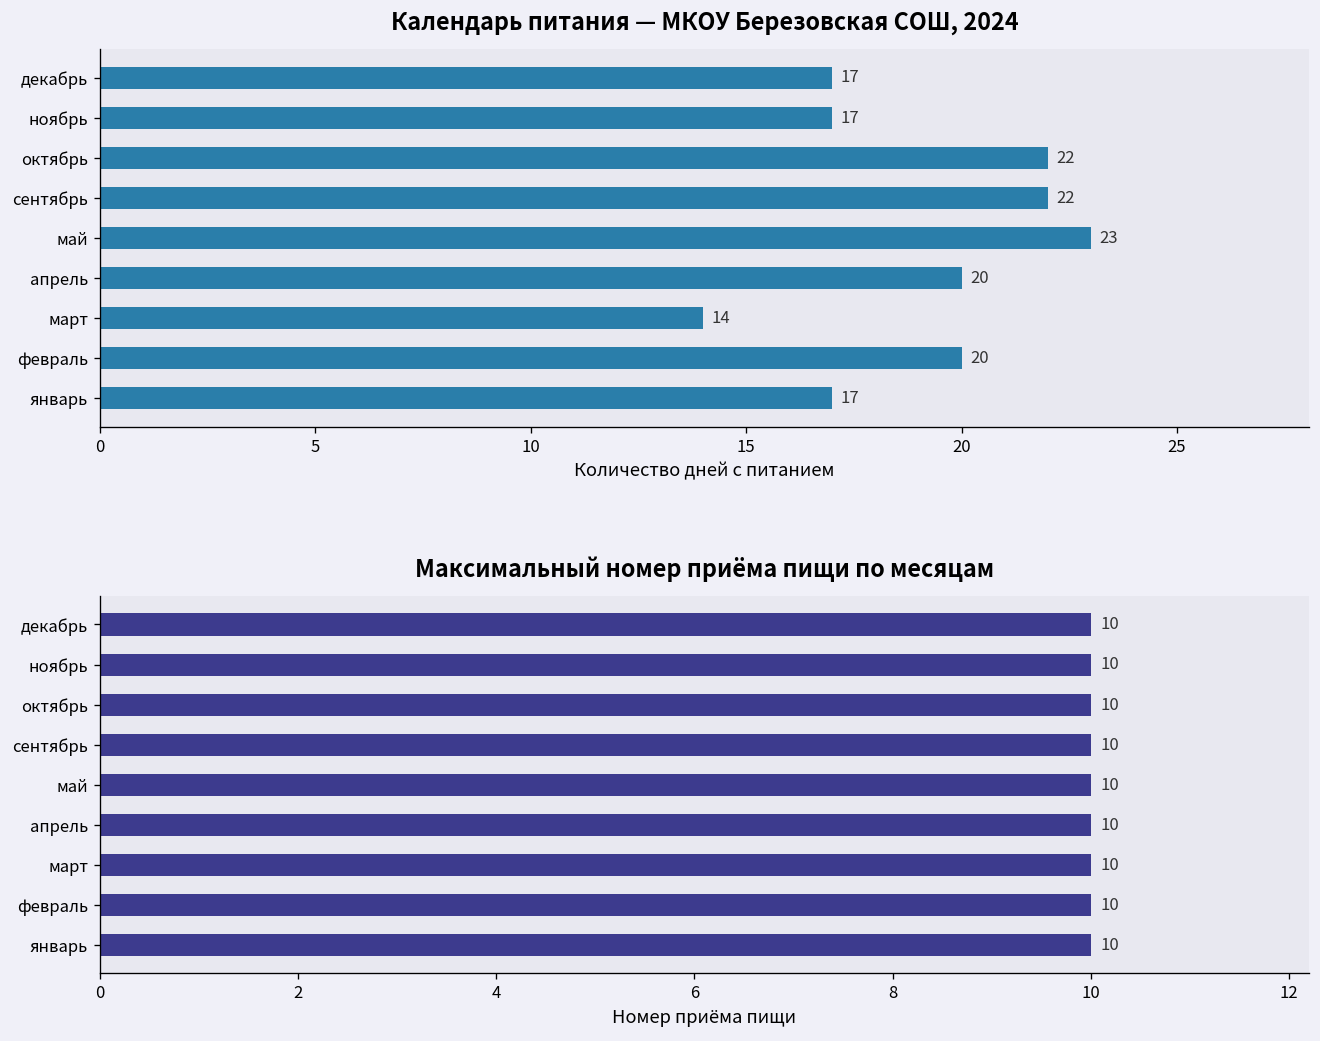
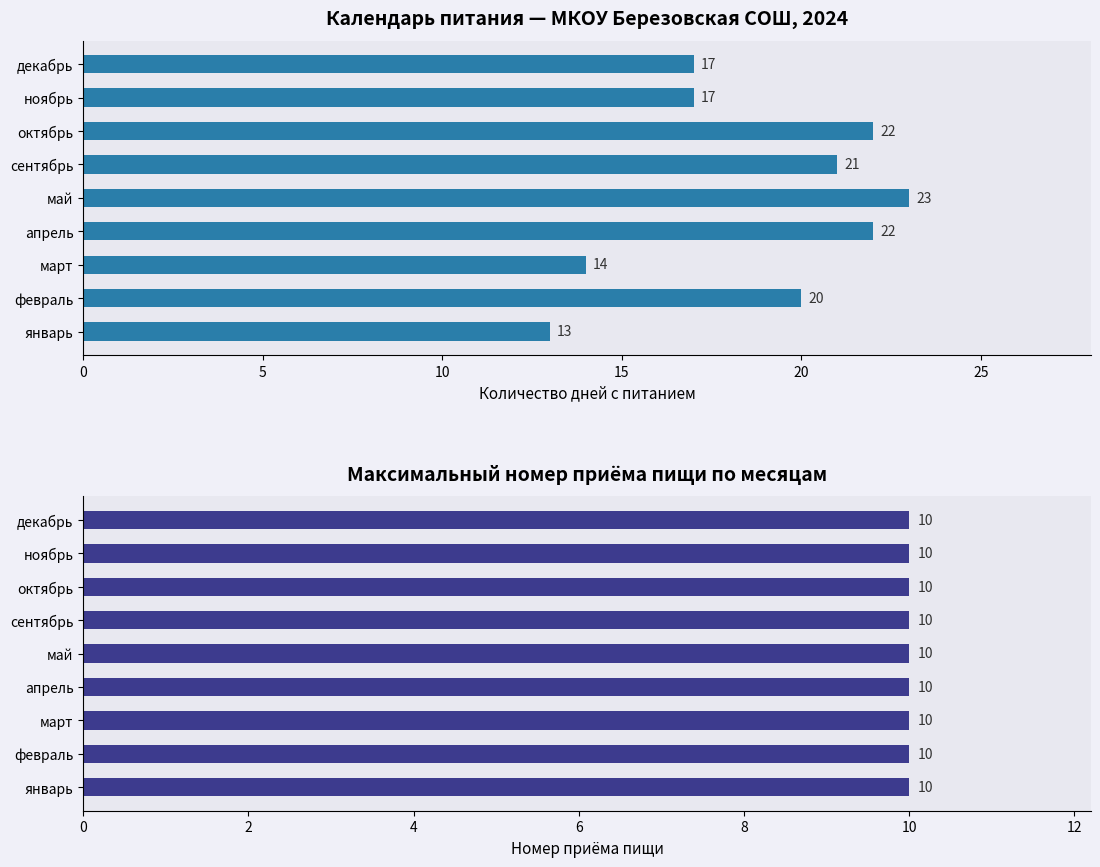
Календарь питания — МКОУ Березовская СОШ, 2024, сентябрь: 22 -> 21
Календарь питания — МКОУ Березовская СОШ, 2024, апрель: 20 -> 22
Календарь питания — МКОУ Березовская СОШ, 2024, январь: 17 -> 13
